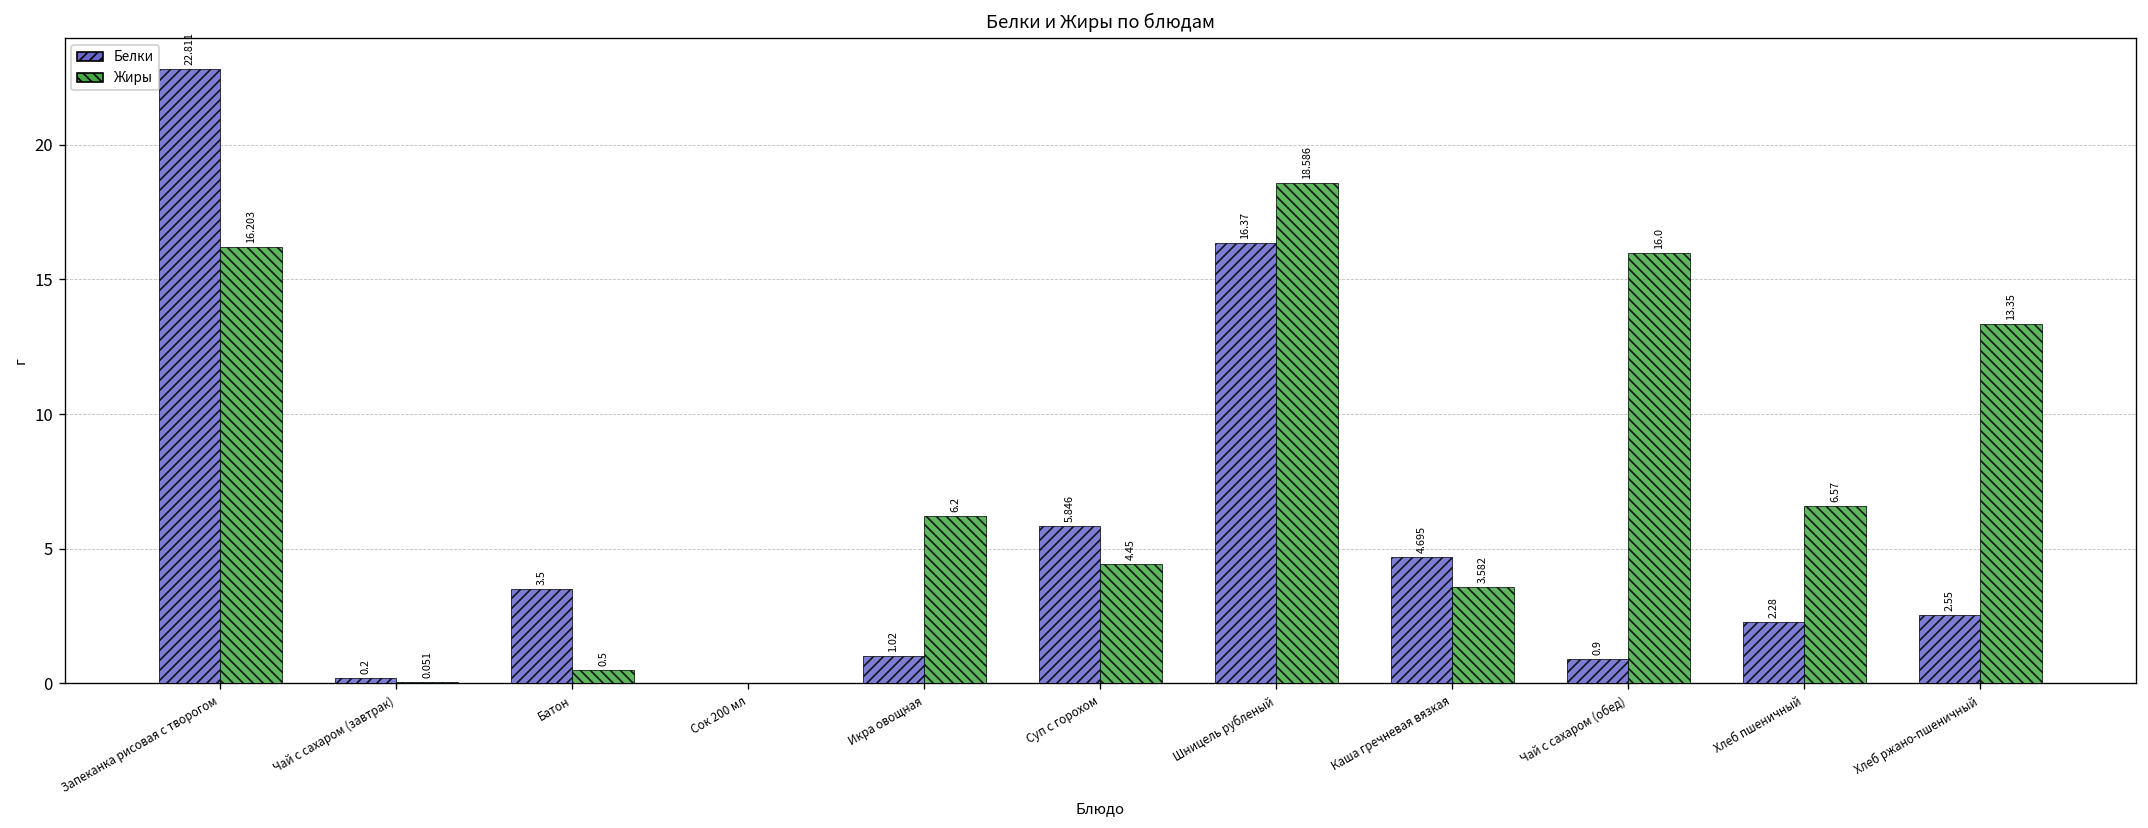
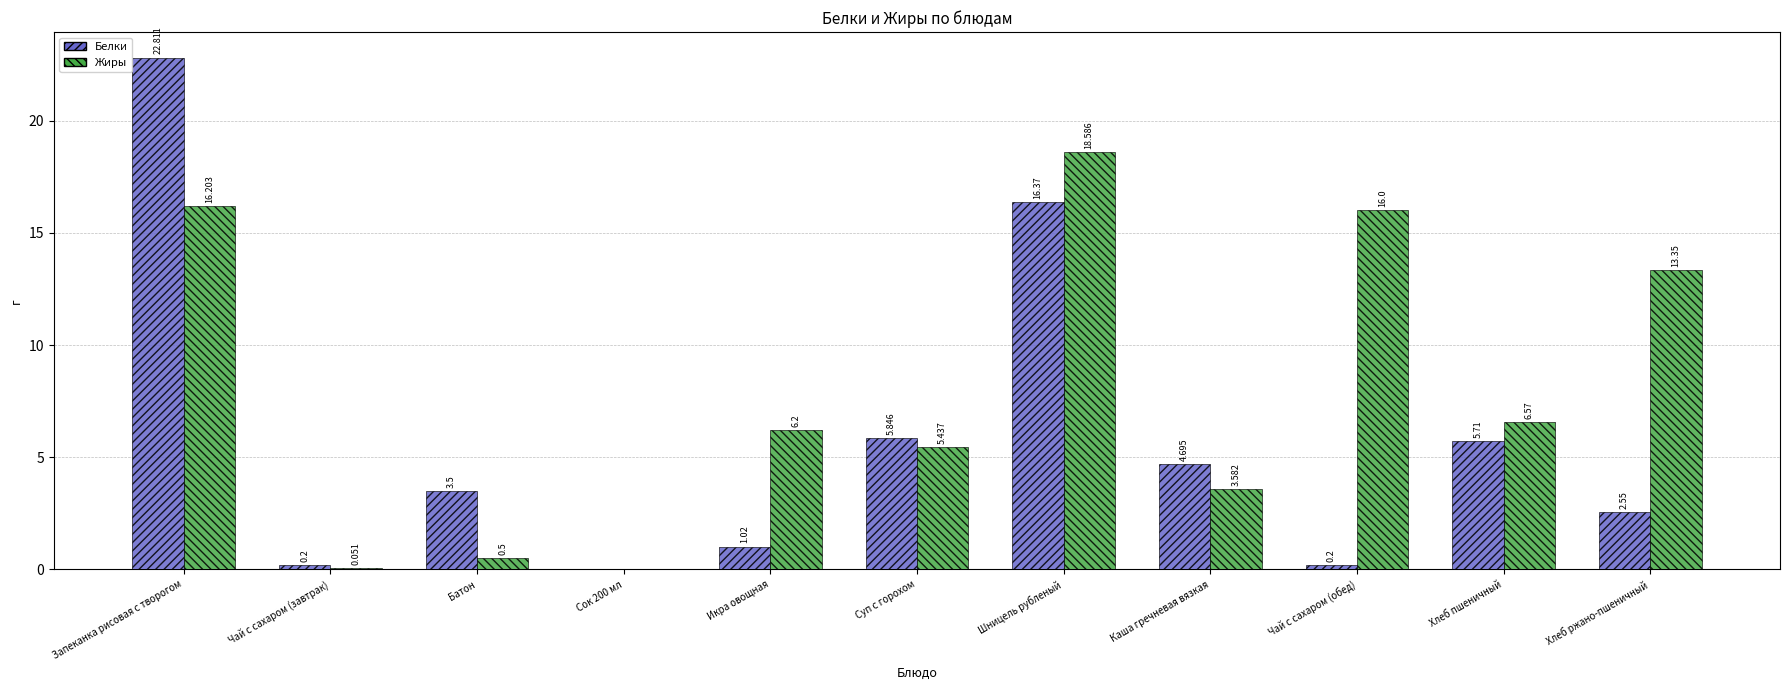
Жиры, Суп с горохом: 4.45 -> 5.437
Белки, Чай с сахаром (обед): 0.9 -> 0.2
Белки, Хлеб пшеничный: 2.28 -> 5.71
